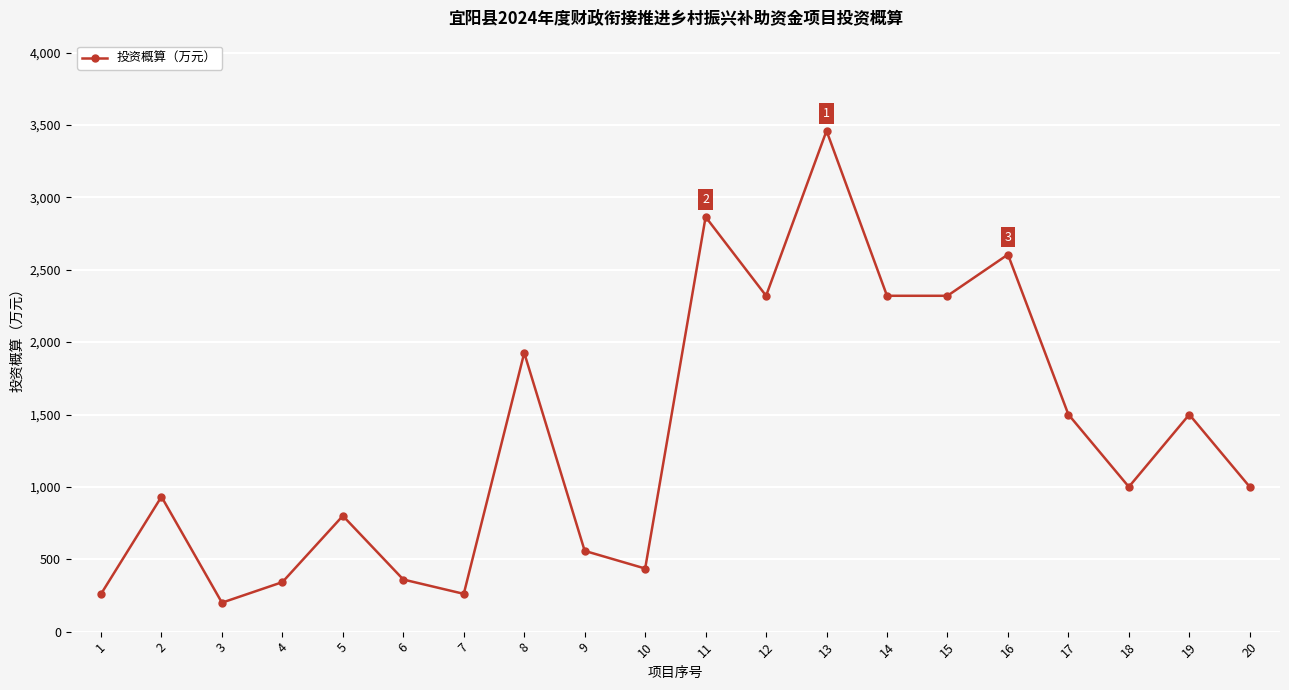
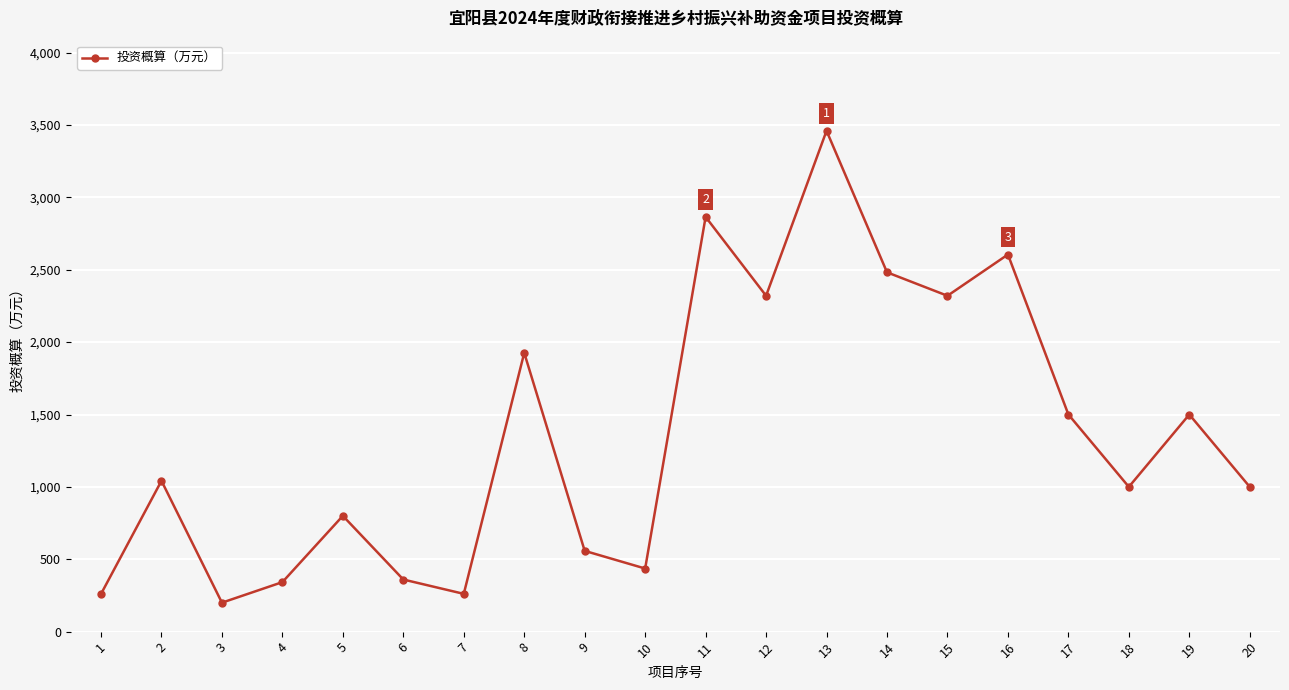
2: 930 -> 1,040
14: 2,320 -> 2,480
